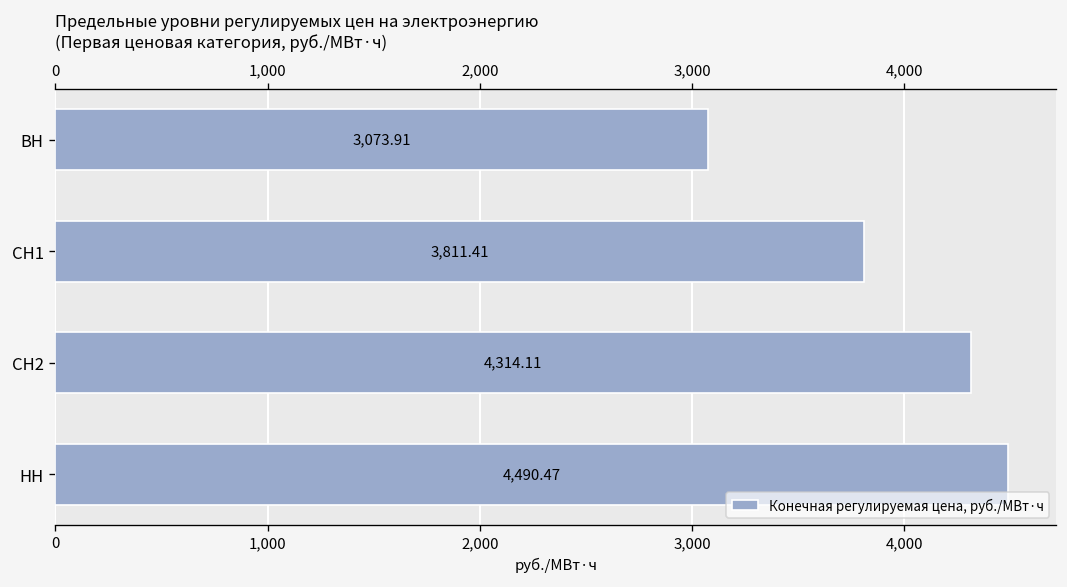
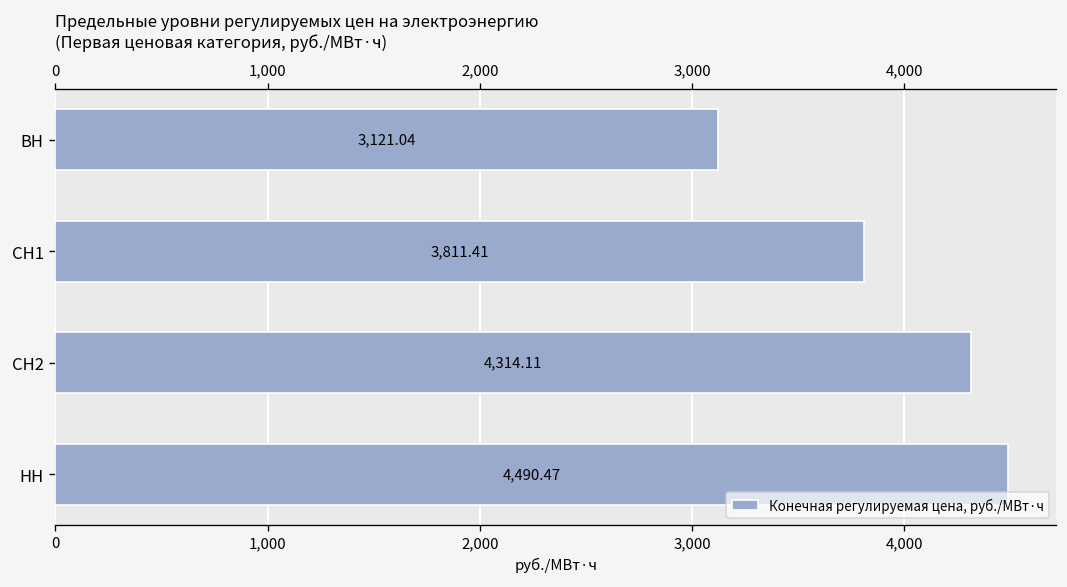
ВН: 3,073.91 -> 3,121.04
